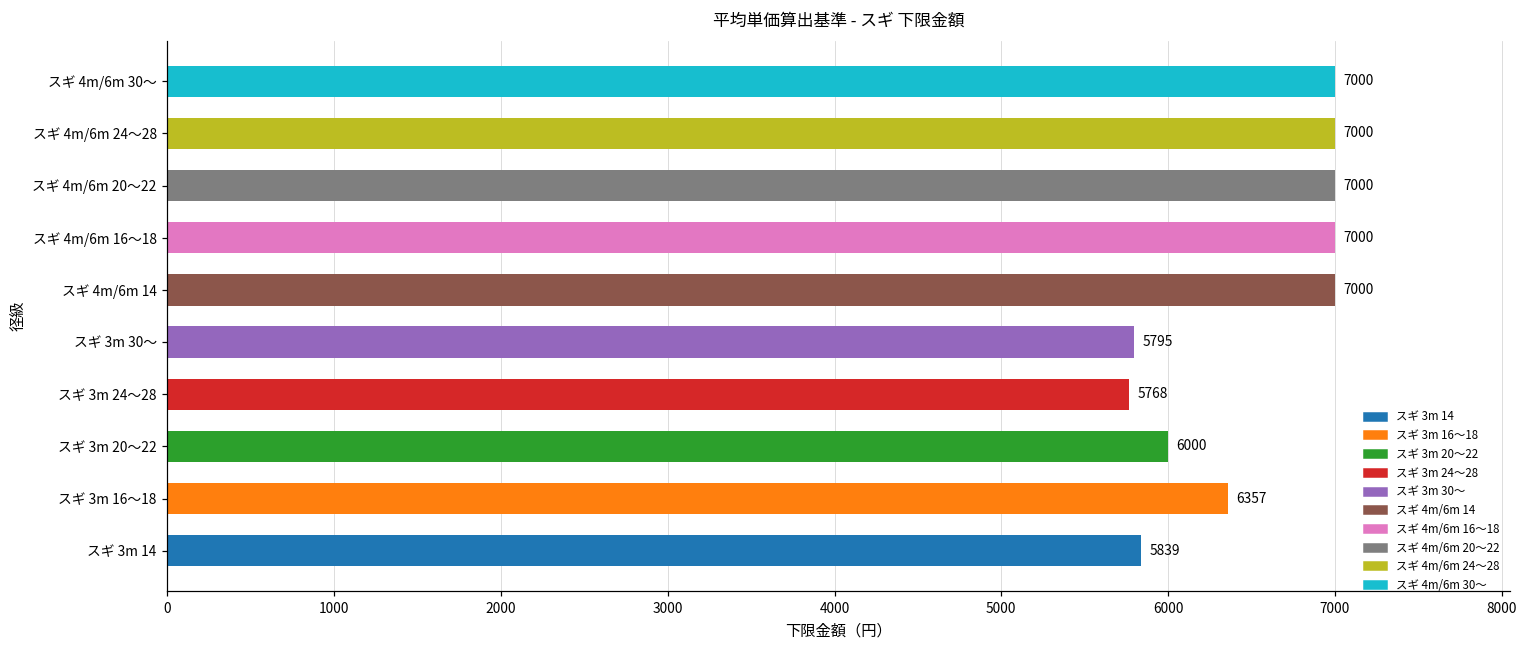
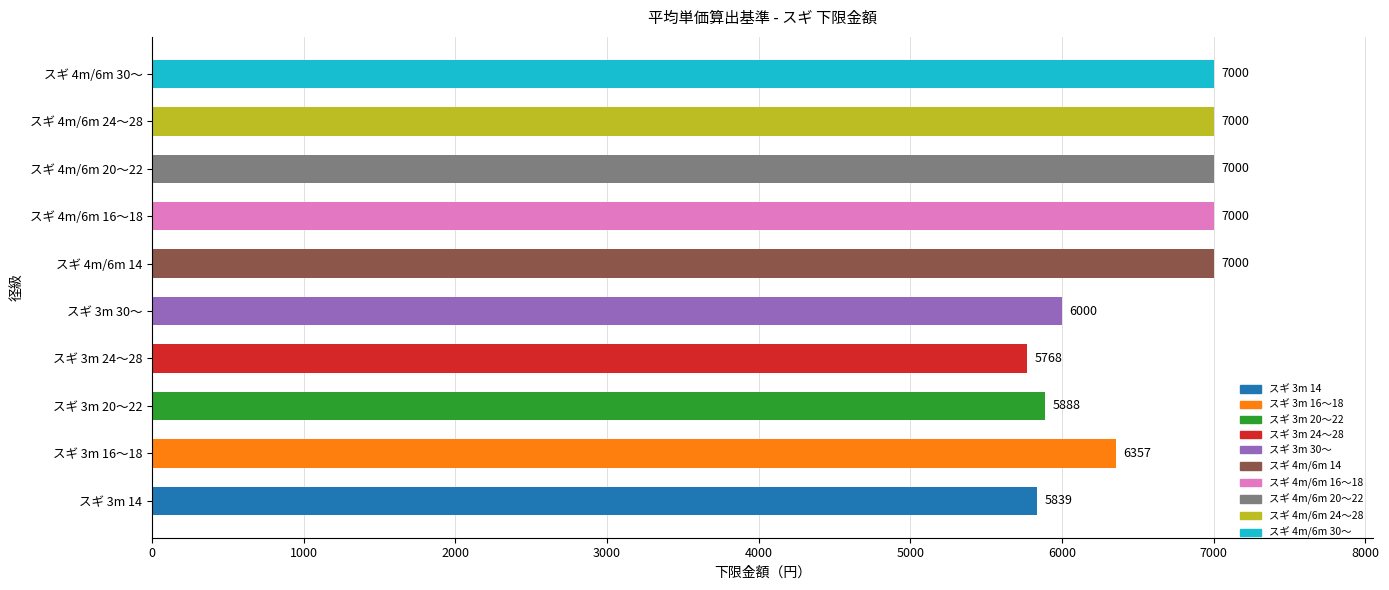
スギ 3m 30～: 5795 -> 6000
スギ 3m 20～22: 6000 -> 5888
